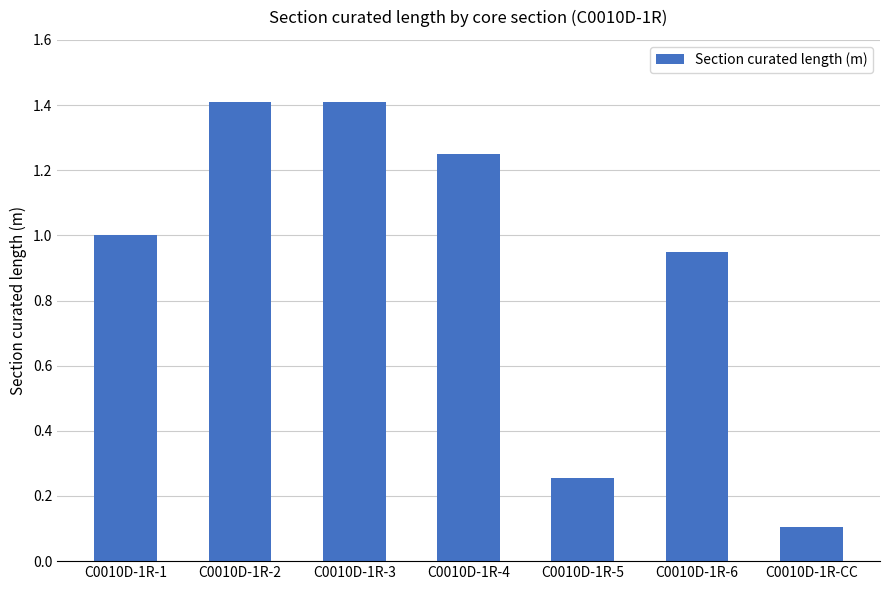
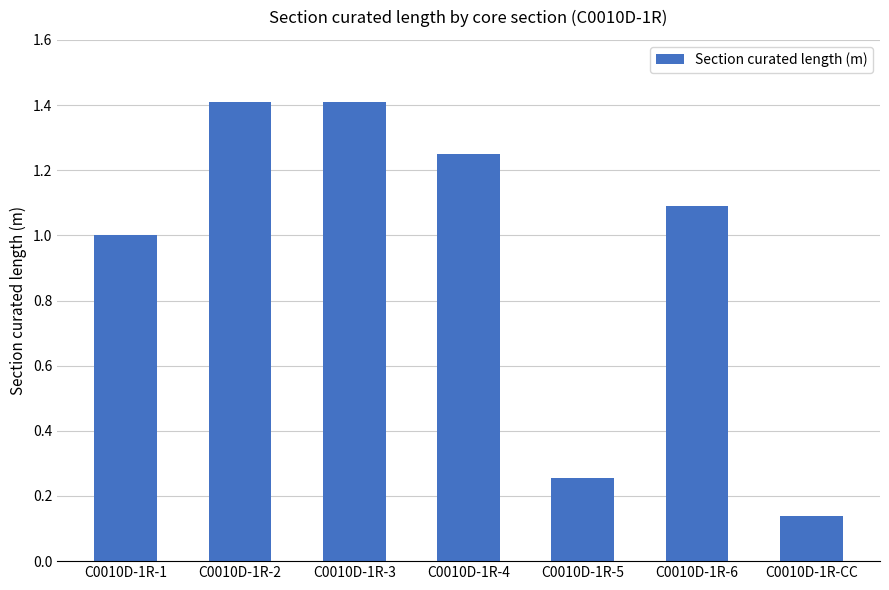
C0010D-1R-6: 0.95 -> 1.09
C0010D-1R-CC: 0.11 -> 0.14
